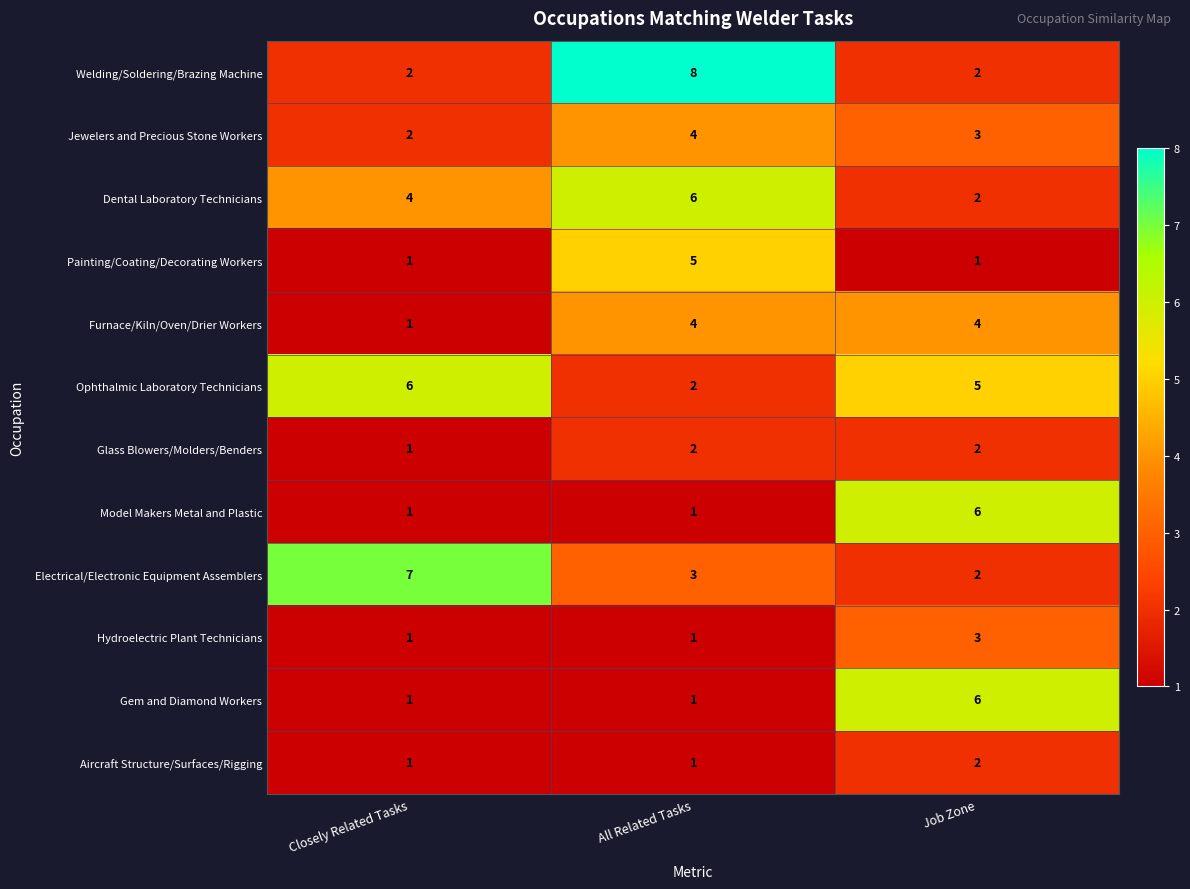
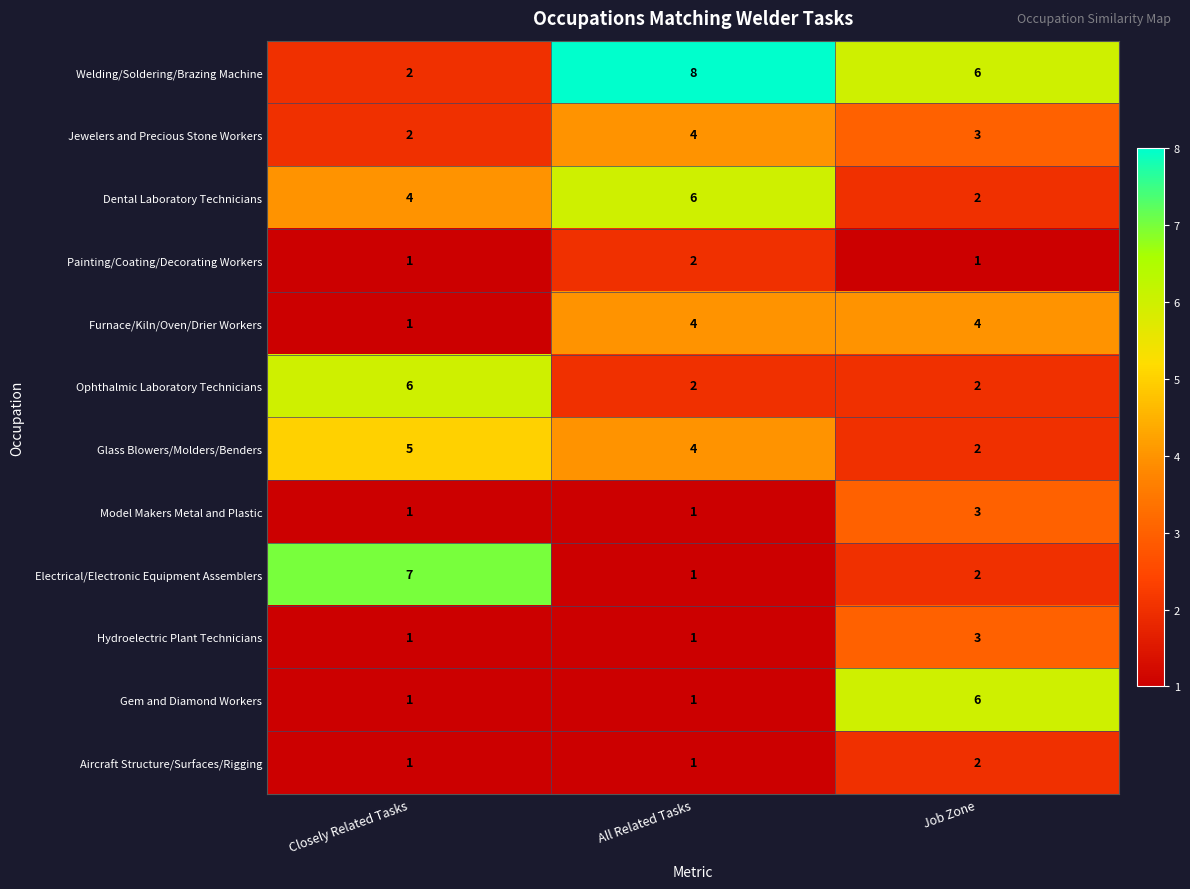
Welding/Soldering/Brazing Machine, Job Zone: 2 -> 6
Painting/Coating/Decorating Workers, All Related Tasks: 5 -> 2
Ophthalmic Laboratory Technicians, Job Zone: 5 -> 2
Glass Blowers/Molders/Benders, Closely Related Tasks: 1 -> 5
Glass Blowers/Molders/Benders, All Related Tasks: 2 -> 4
Model Makers Metal and Plastic, Job Zone: 6 -> 3
Electrical/Electronic Equipment Assemblers, All Related Tasks: 3 -> 1
